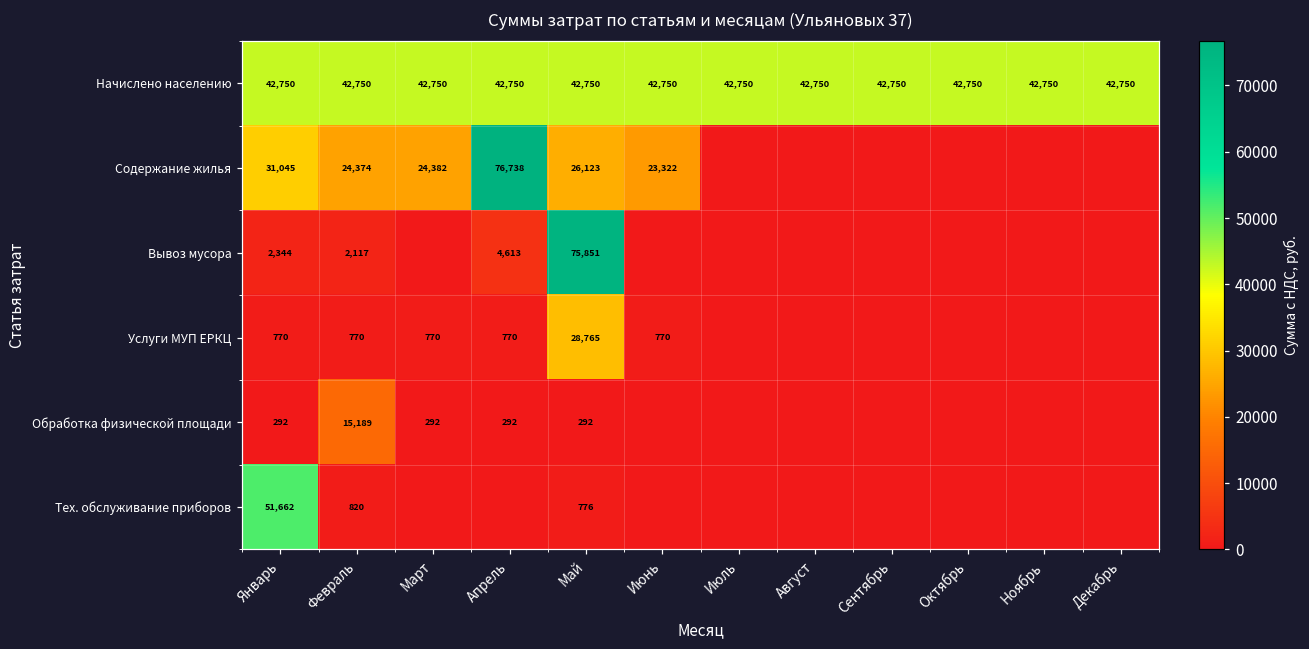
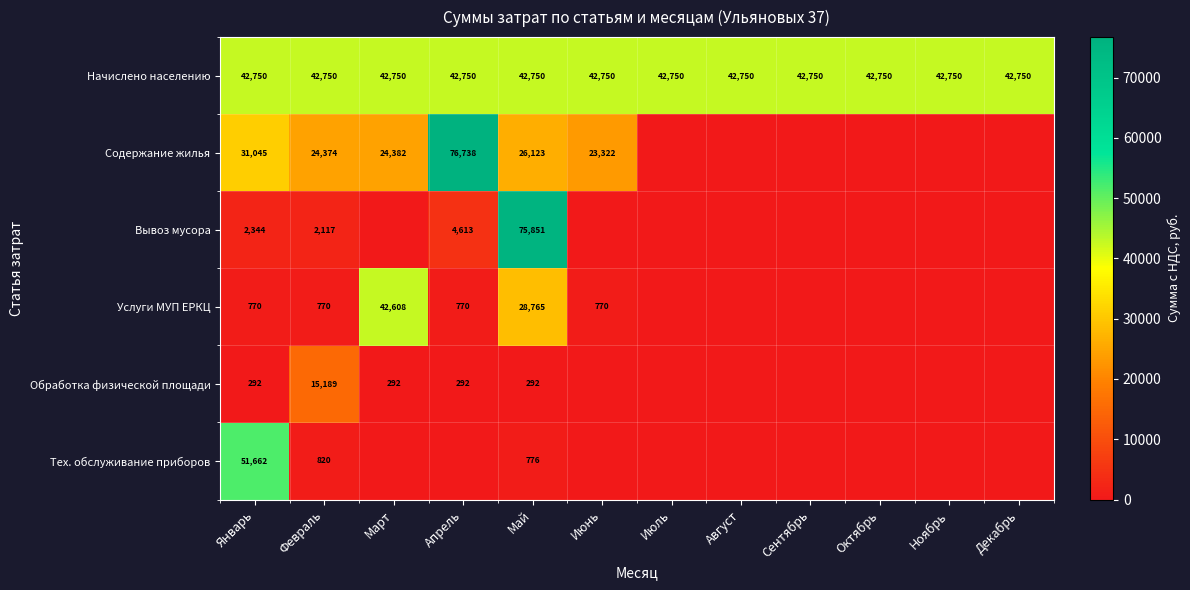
Услуги МУП ЕРКЦ, Март: 770 -> 42,608
